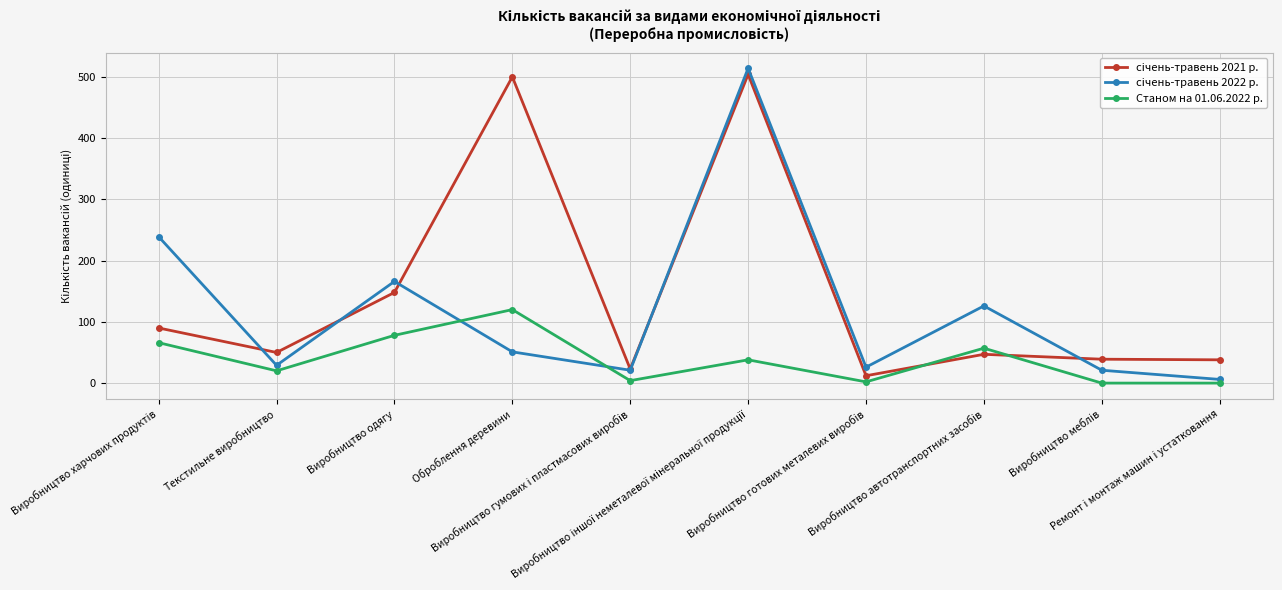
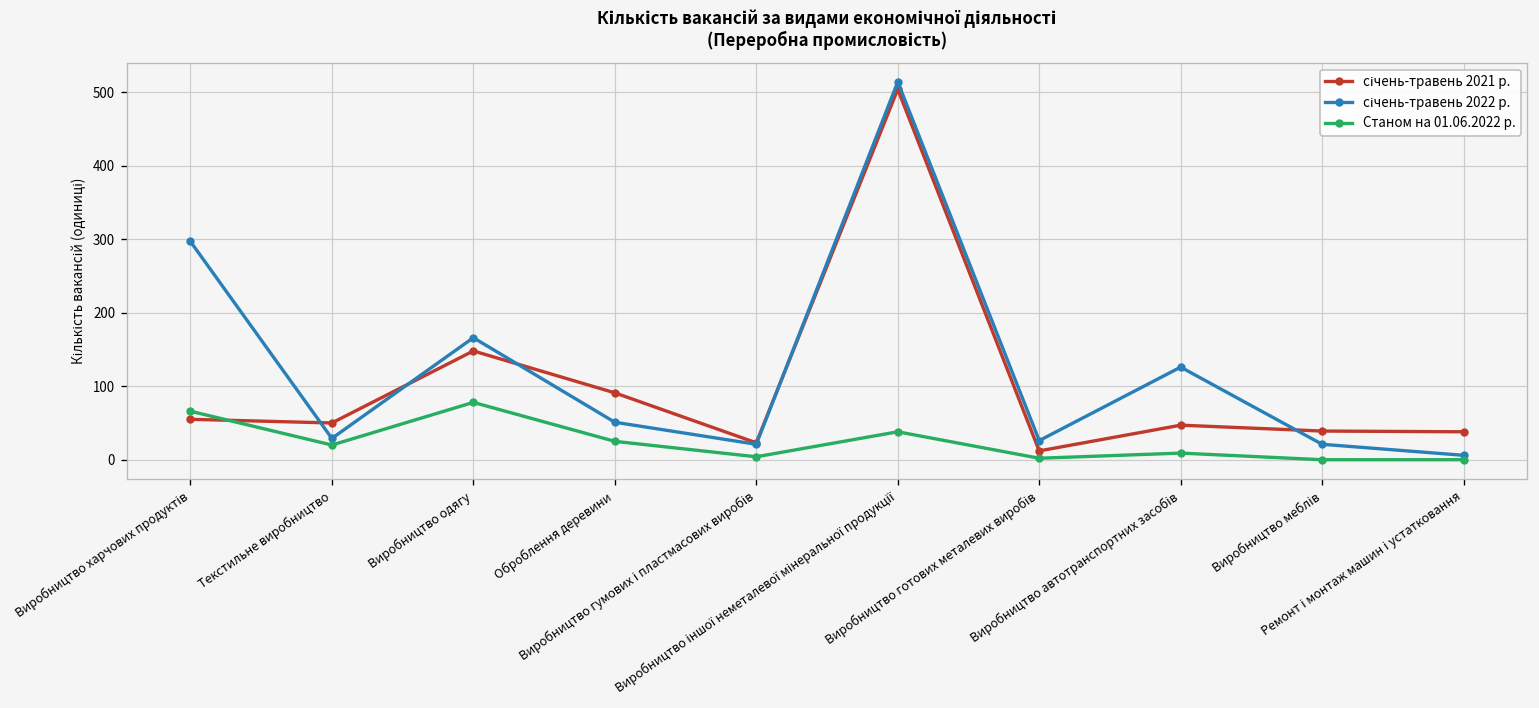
січень-травень 2021 р., Виробництво харчових продуктів: 90 -> 60
січень-травень 2022 р., Виробництво харчових продуктів: 240 -> 300
січень-травень 2021 р., Оброблення деревини: 500 -> 90
Станом на 01.06.2022 р., Оброблення деревини: 120 -> 30
Станом на 01.06.2022 р., Виробництво автотранспортних засобів: 60 -> 10
